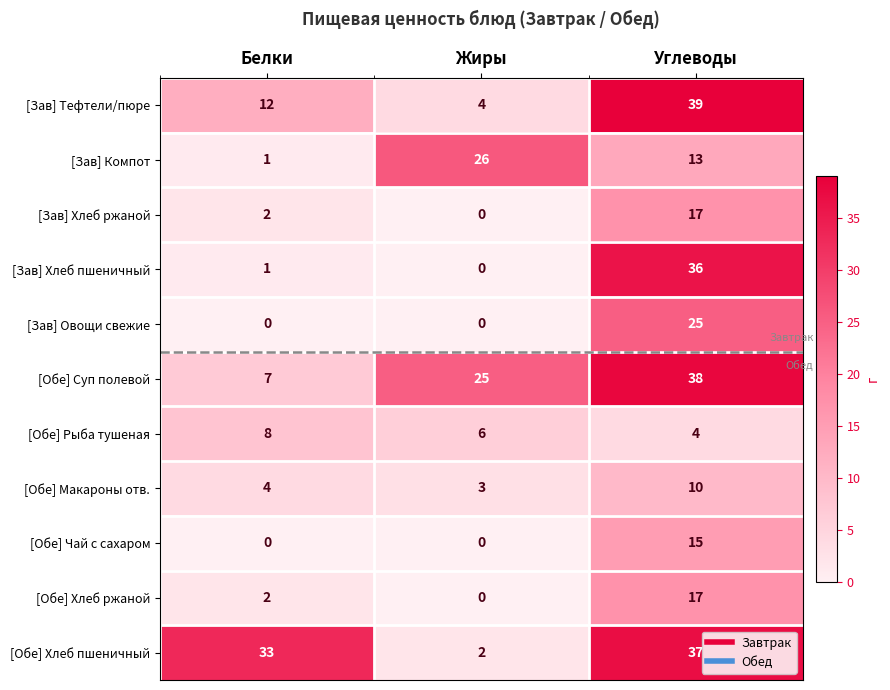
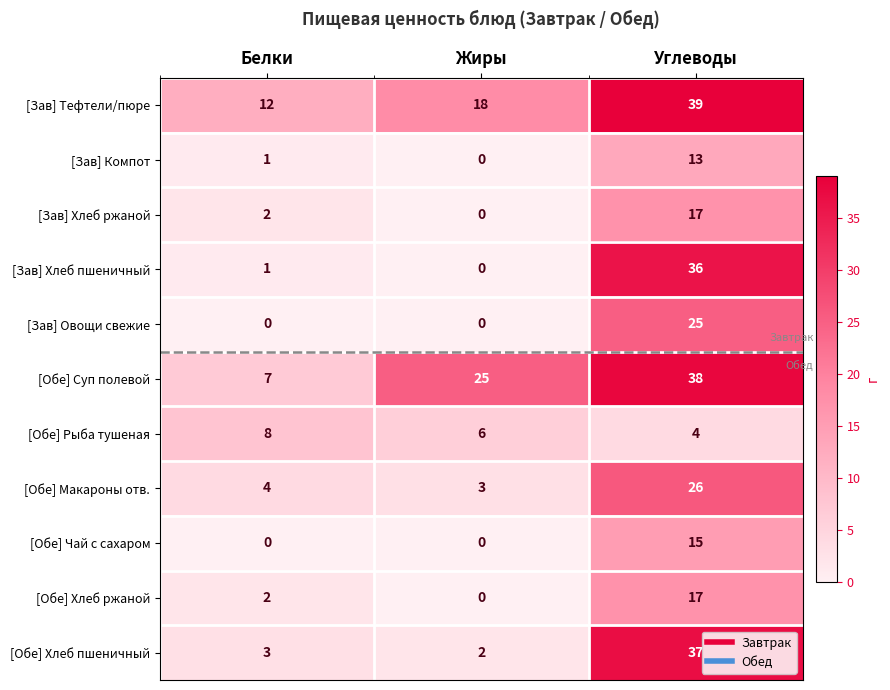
[Зав] Тефтели/пюре, Жиры: 4 -> 18
[Зав] Компот, Жиры: 26 -> 0
[Обе] Макароны отв., Углеводы: 10 -> 26
[Обе] Хлеб пшеничный, Белки: 33 -> 3
